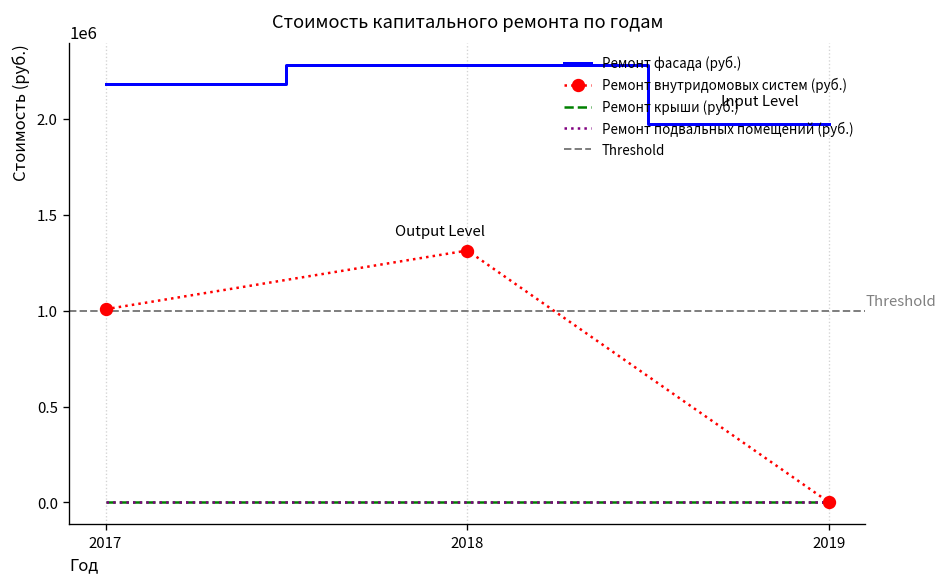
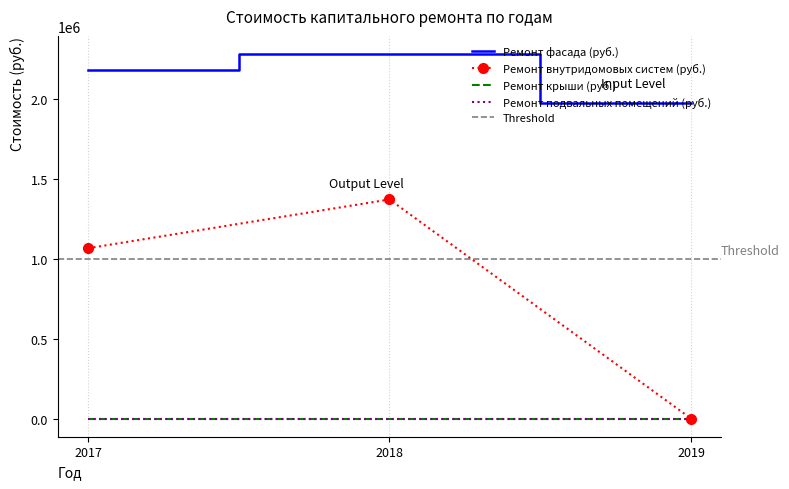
Ремонт внутридомовых систем (руб.), 2017: 1010000 -> 1070000
Ремонт внутридомовых систем (руб.), 2018: 1310000 -> 1370000
